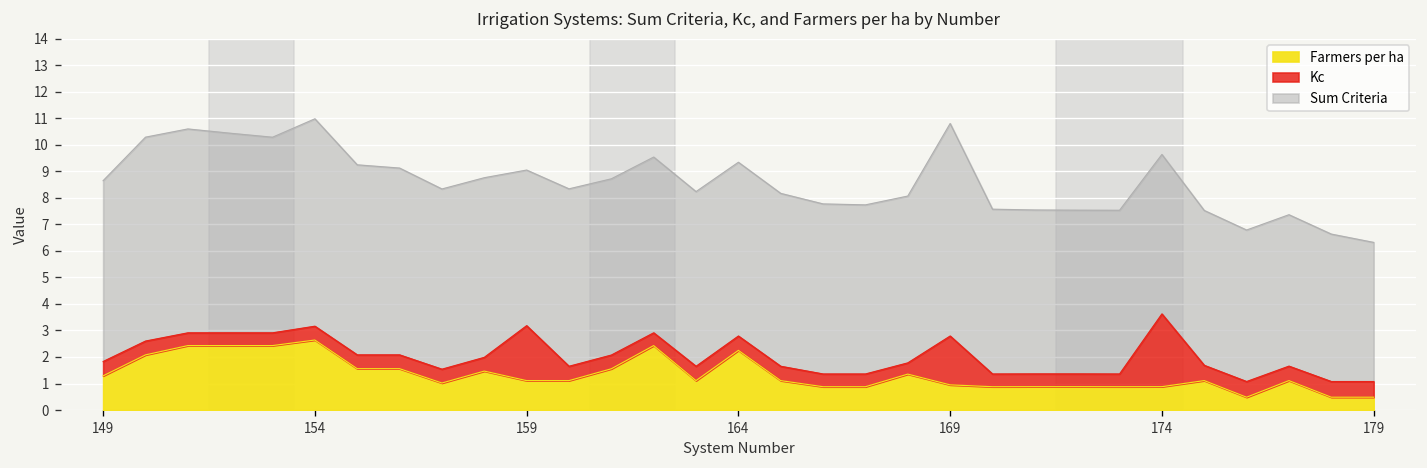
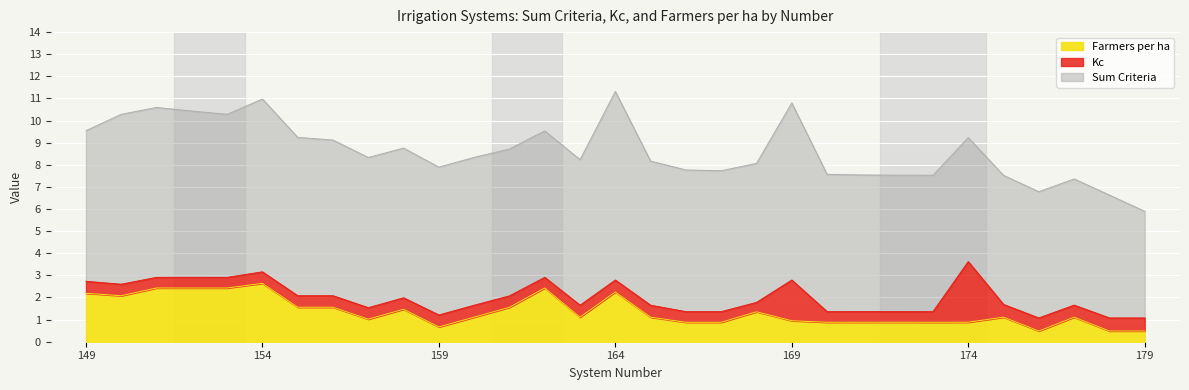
Farmers per ha, 149: 1.3 -> 2.2
Farmers per ha, 159: 1.1 -> 0.7
Kc, 159: 2.1 -> 0.5
Sum Criteria, 159: 5.9 -> 6.7
Sum Criteria, 164: 6.5 -> 8.5
Sum Criteria, 174: 6.0 -> 5.6
Sum Criteria, 179: 5.2 -> 4.8
